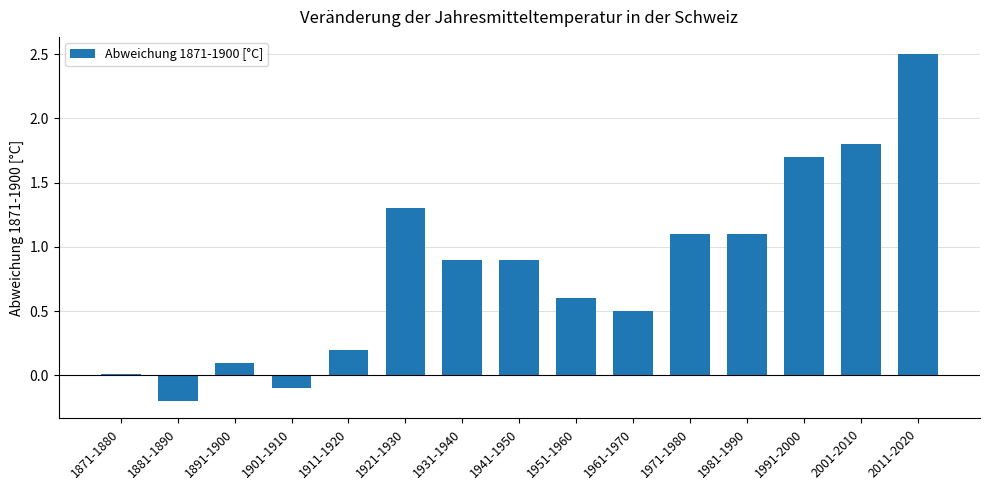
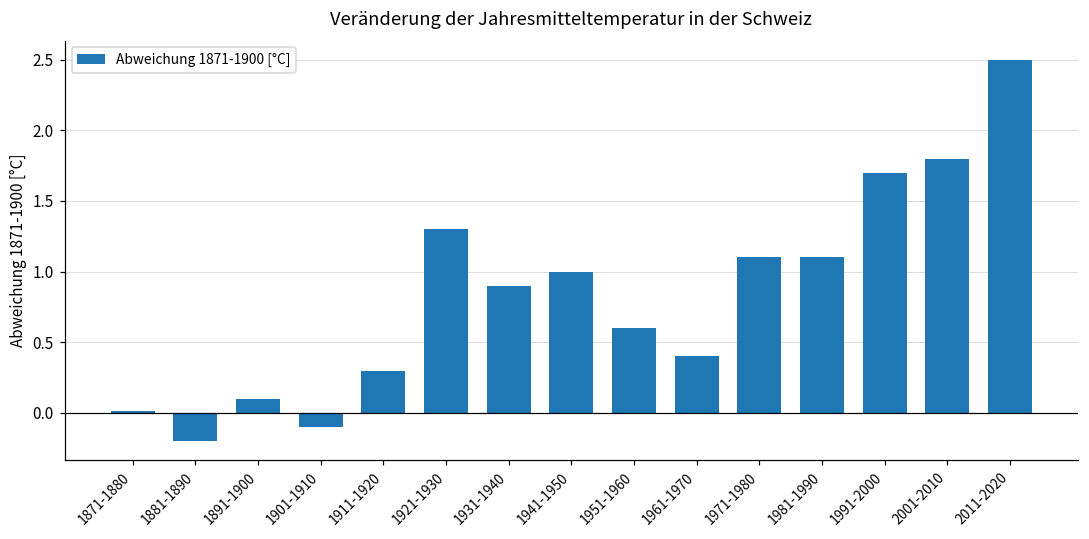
1911-1920: 0.2 -> 0.3
1941-1950: 0.9 -> 1.0
1961-1970: 0.5 -> 0.4
